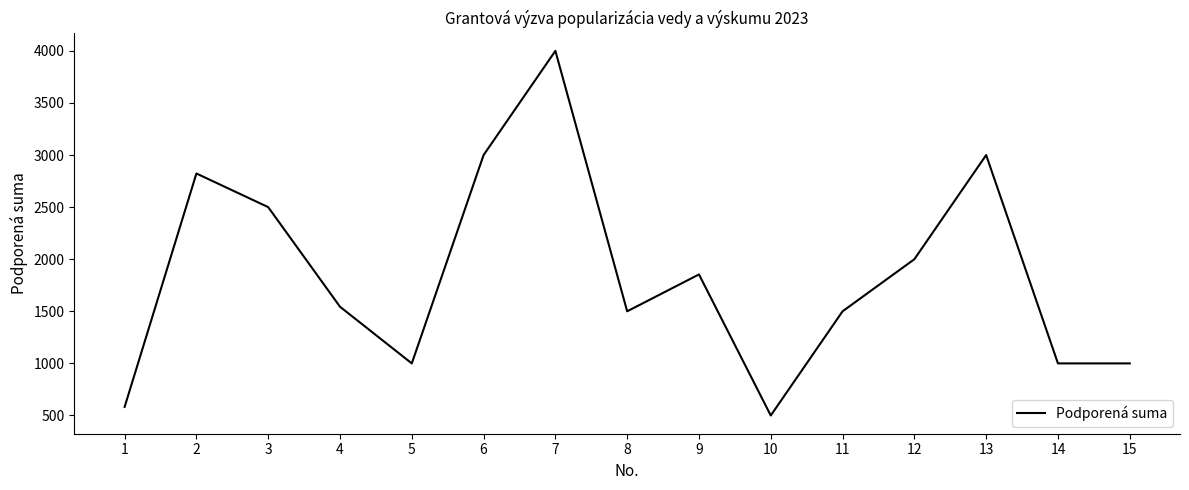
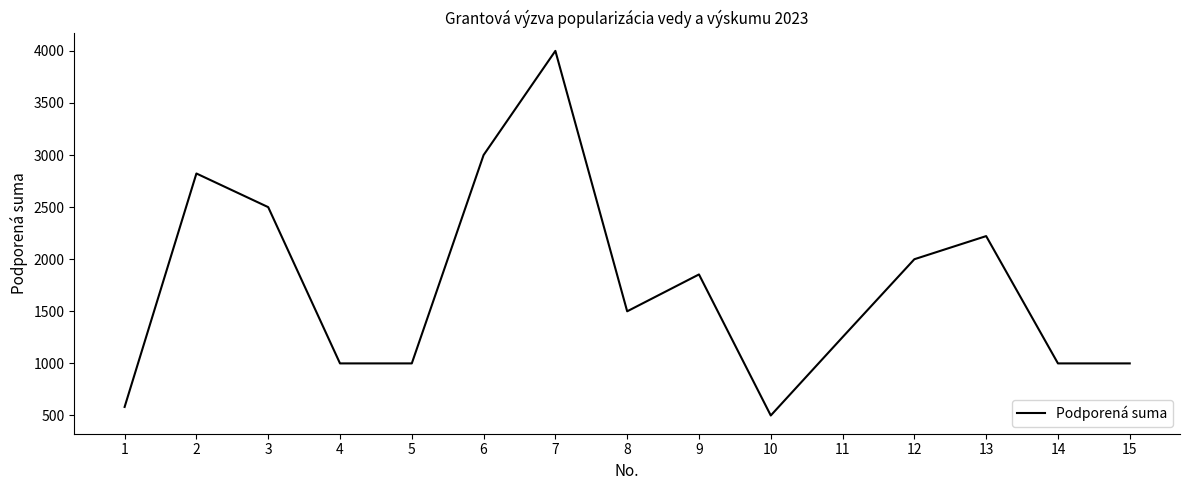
4: 1540 -> 1000
11: 1500 -> 1250
13: 3000 -> 2220
